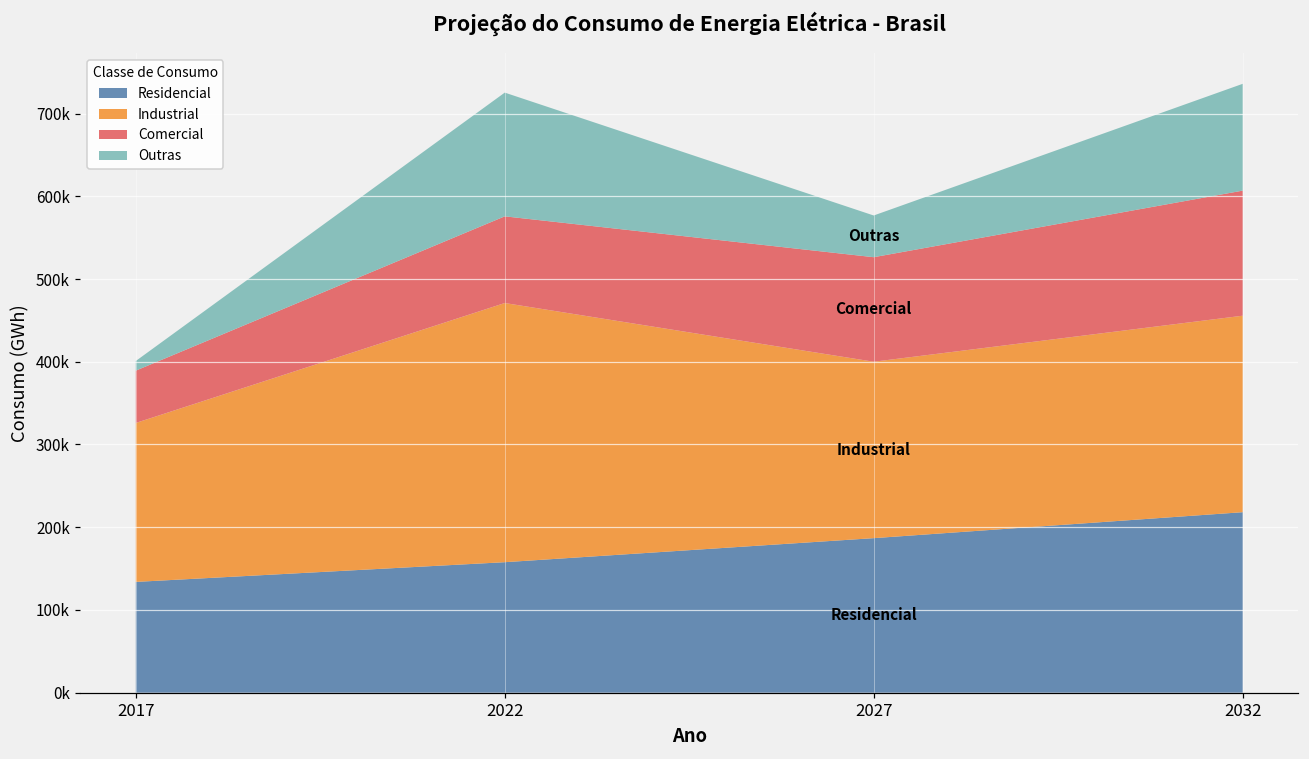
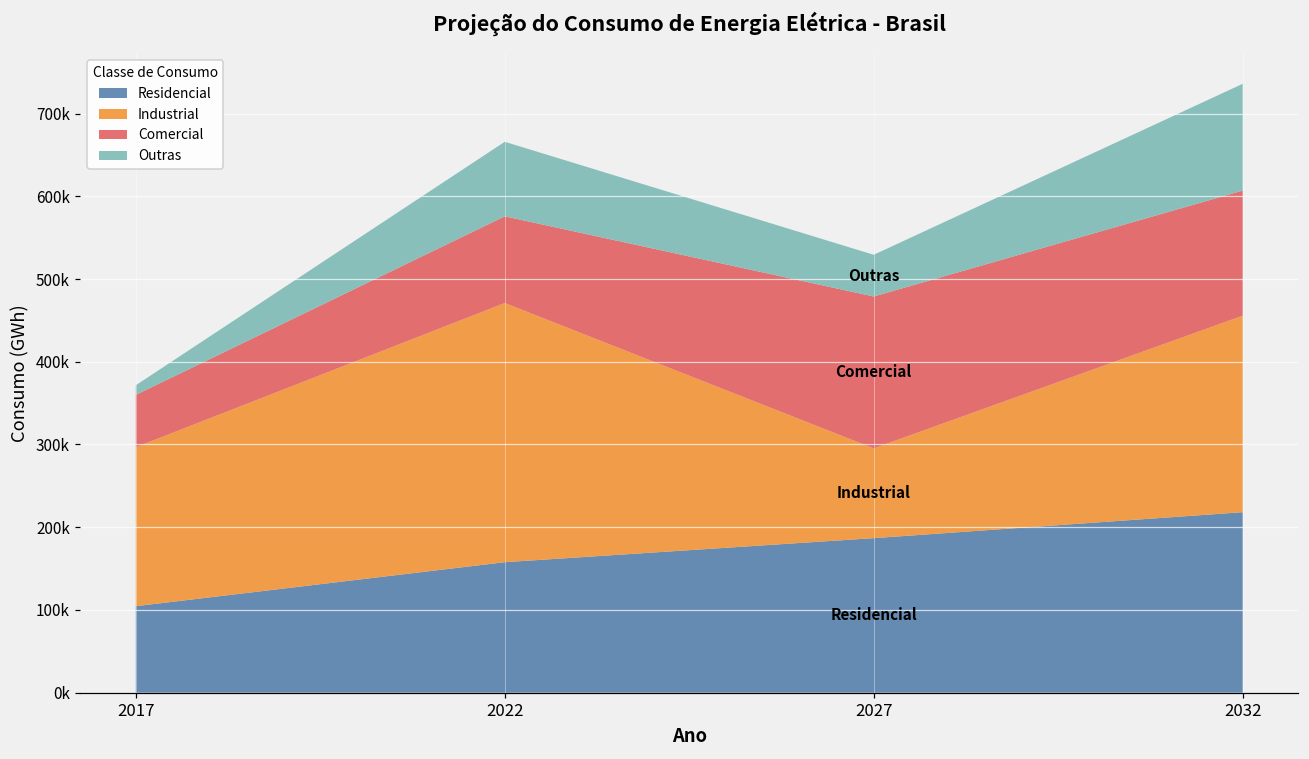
Residencial, 2017: 130000 -> 100000
Outras, 2022: 150000 -> 90000
Industrial, 2027: 210000 -> 110000
Comercial, 2027: 130000 -> 180000
